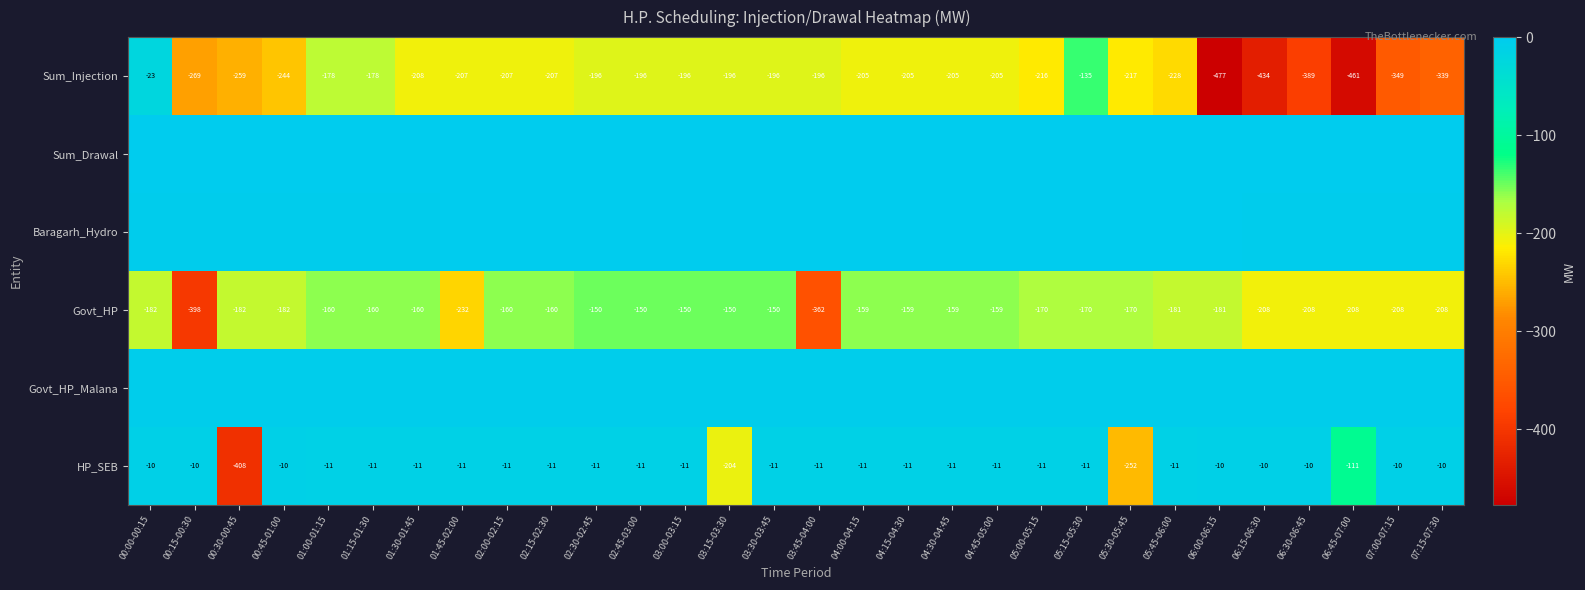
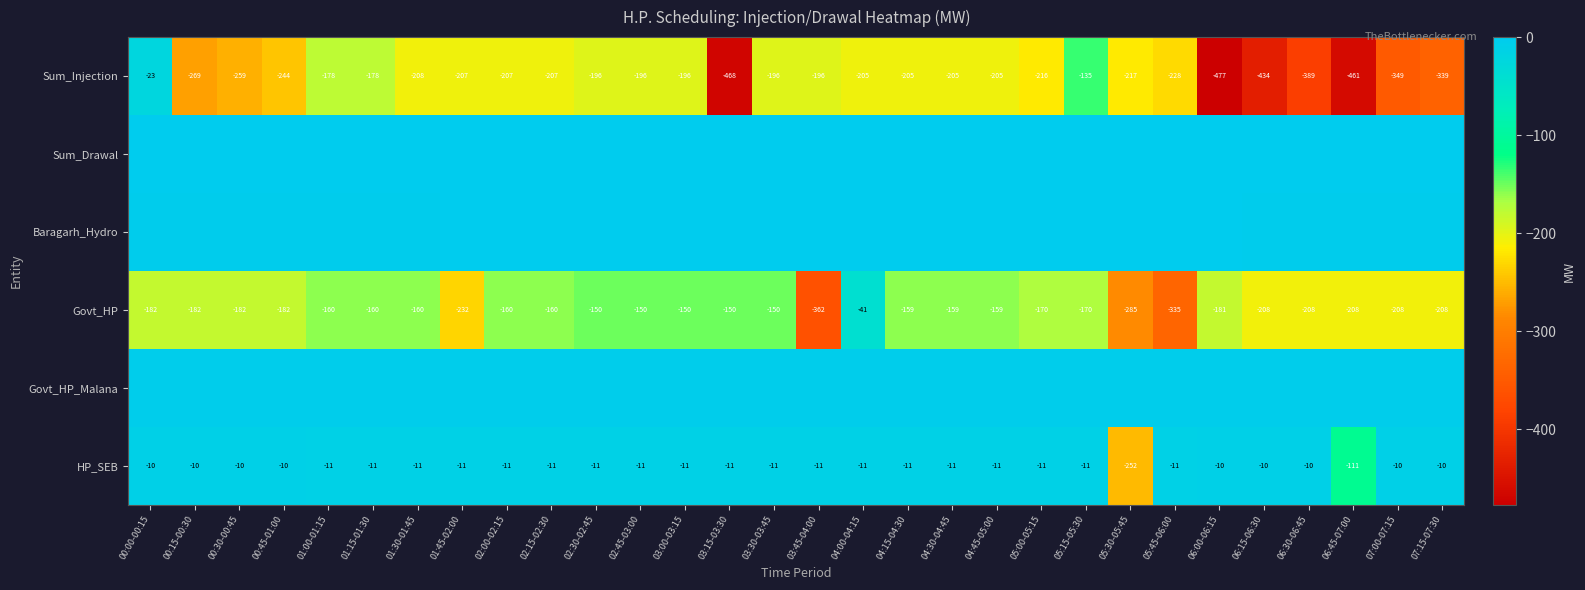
Sum_Injection, 03:15-03:30: -196 -> -468
Govt_HP, 00:15-00:30: -398 -> -182
Govt_HP, 04:00-04:15: -159 -> -41
Govt_HP, 05:30-05:45: -170 -> -285
Govt_HP, 05:45-06:00: -181 -> -335
HP_SEB, 00:30-00:45: -408 -> -10
HP_SEB, 03:15-03:30: -204 -> -11
